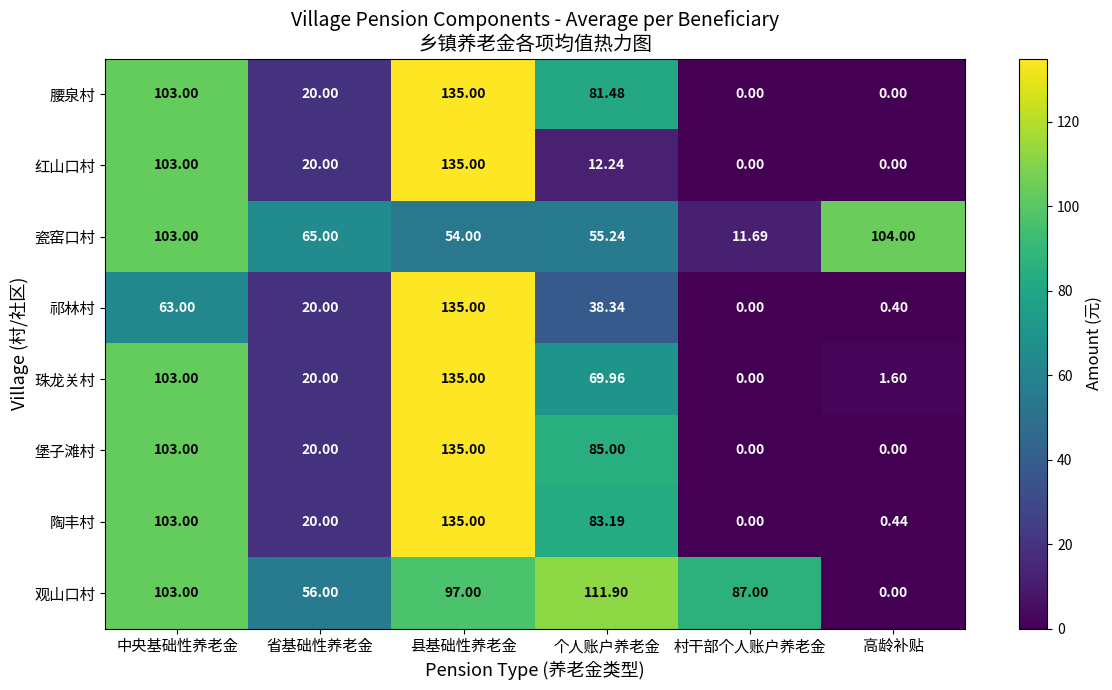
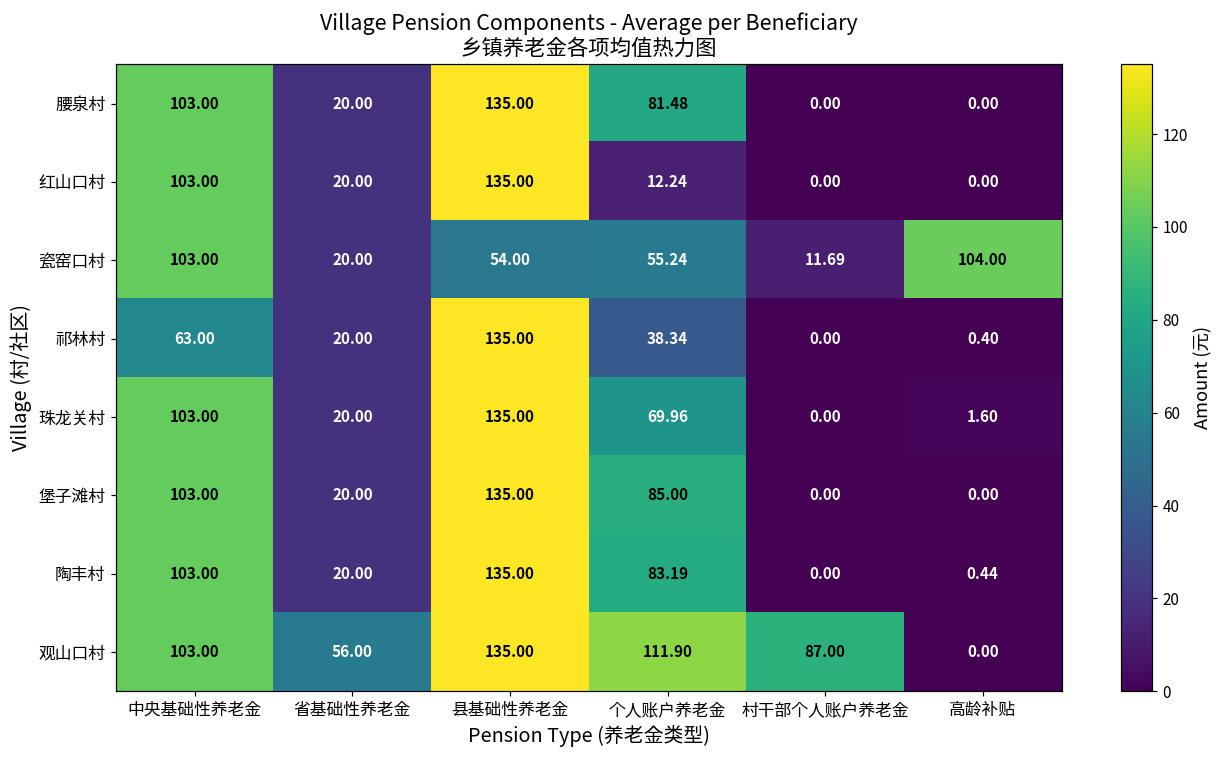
瓷窑口村, 省基础性养老金: 65.00 -> 20.00
观山口村, 县基础性养老金: 97.00 -> 135.00
